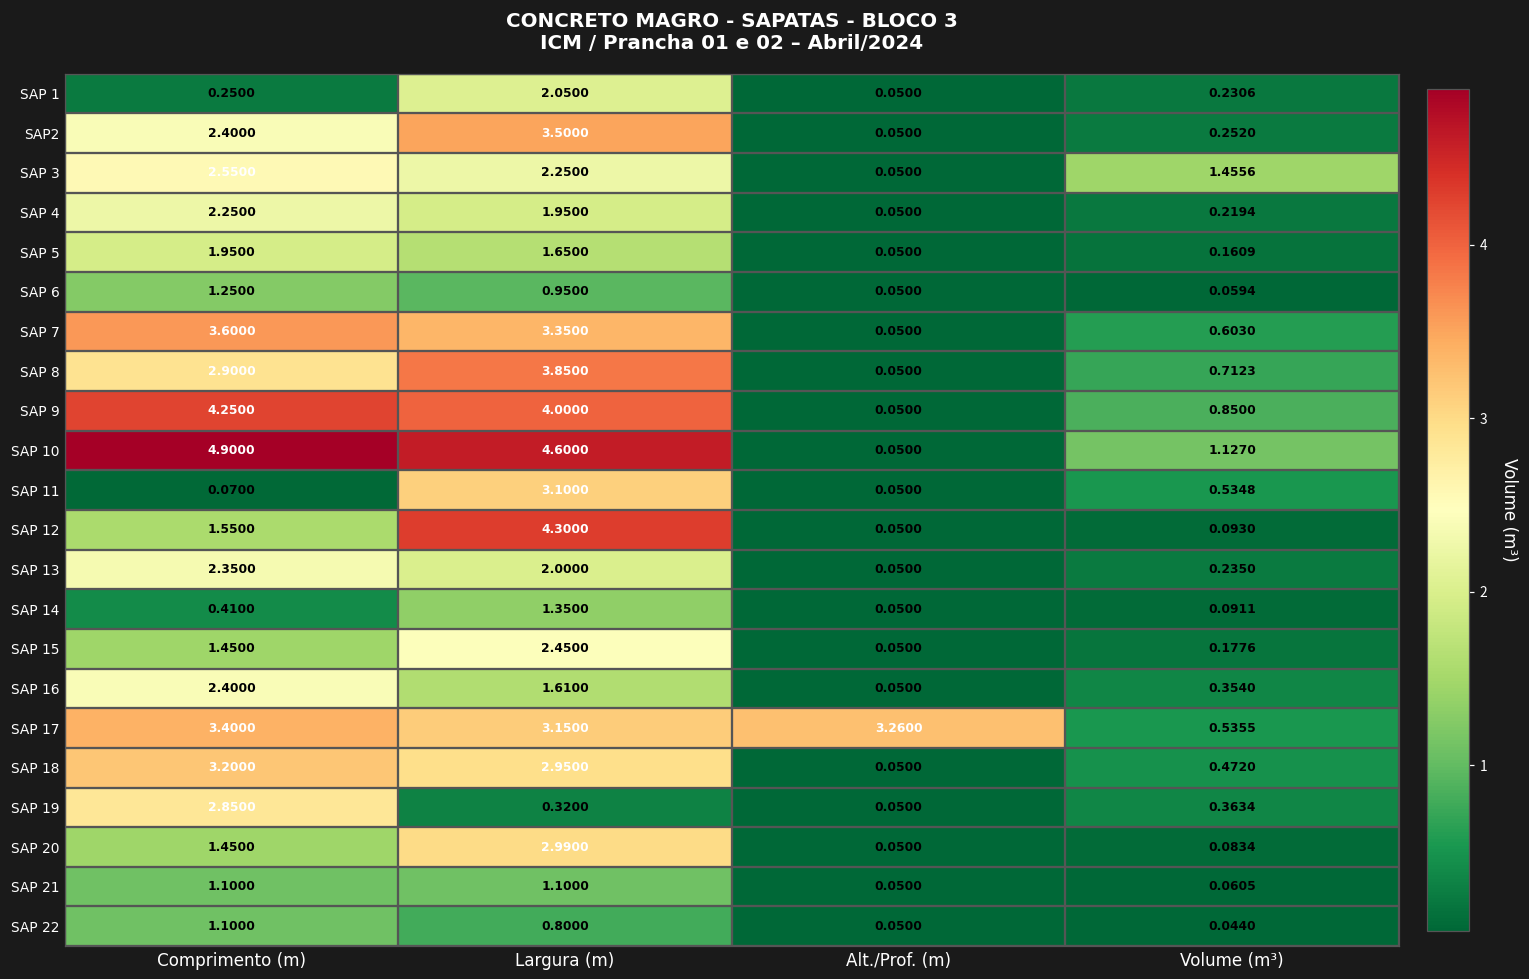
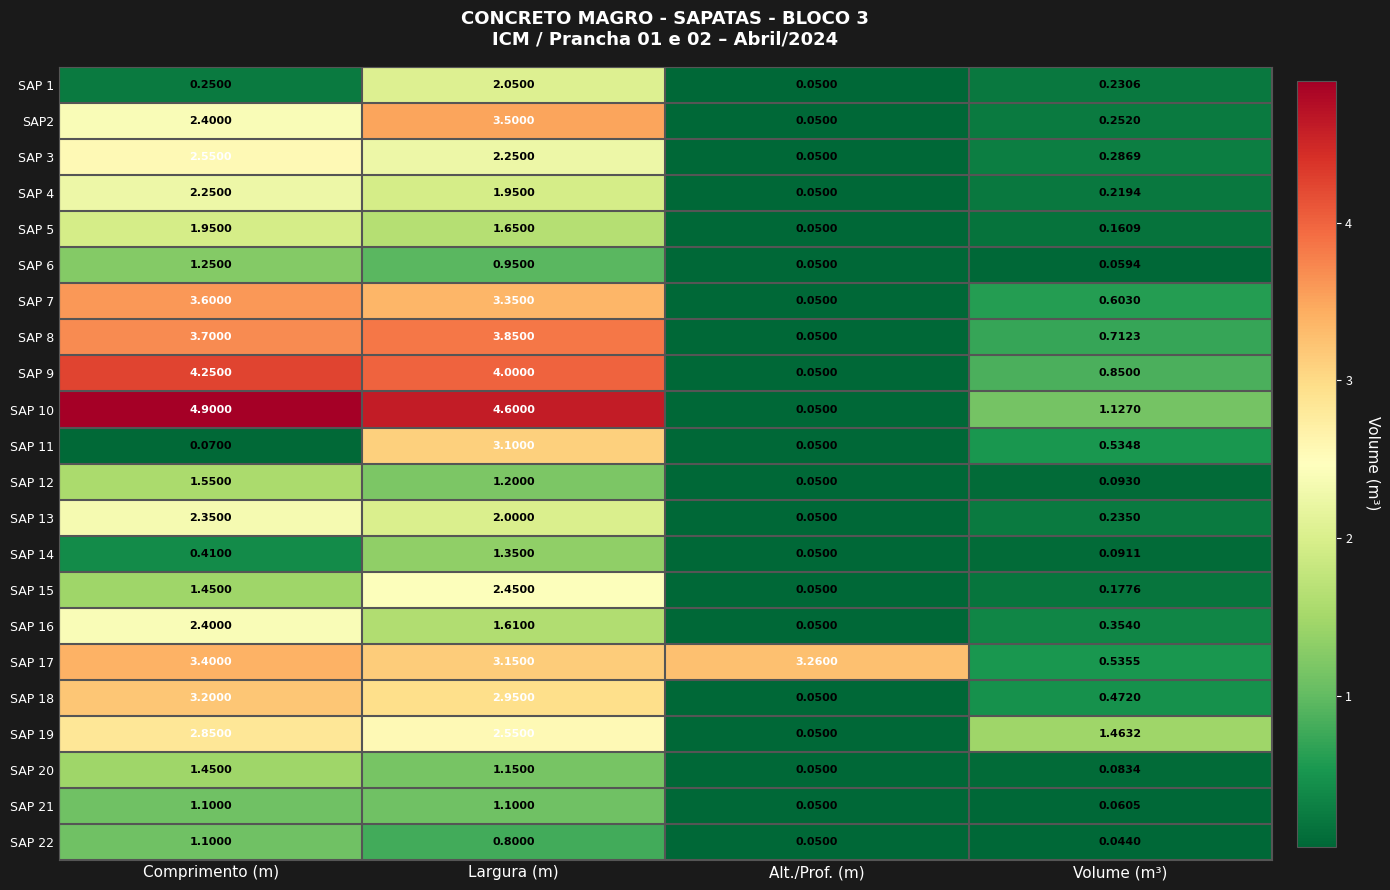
SAP 3, Volume (m³): 1.4556 -> 0.2869
SAP 8, Comprimento (m): 2.9000 -> 3.7000
SAP 12, Largura (m): 4.3000 -> 1.2000
SAP 19, Largura (m): 0.3200 -> 2.5500
SAP 19, Volume (m³): 0.3634 -> 1.4632
SAP 20, Largura (m): 2.9900 -> 1.1500
